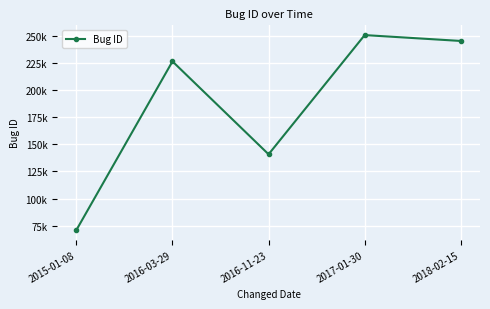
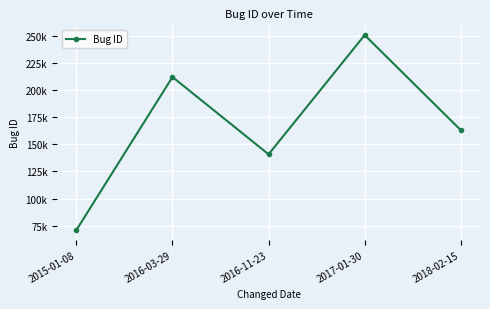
2016-03-29: 227000 -> 212000
2018-02-15: 245000 -> 163000
